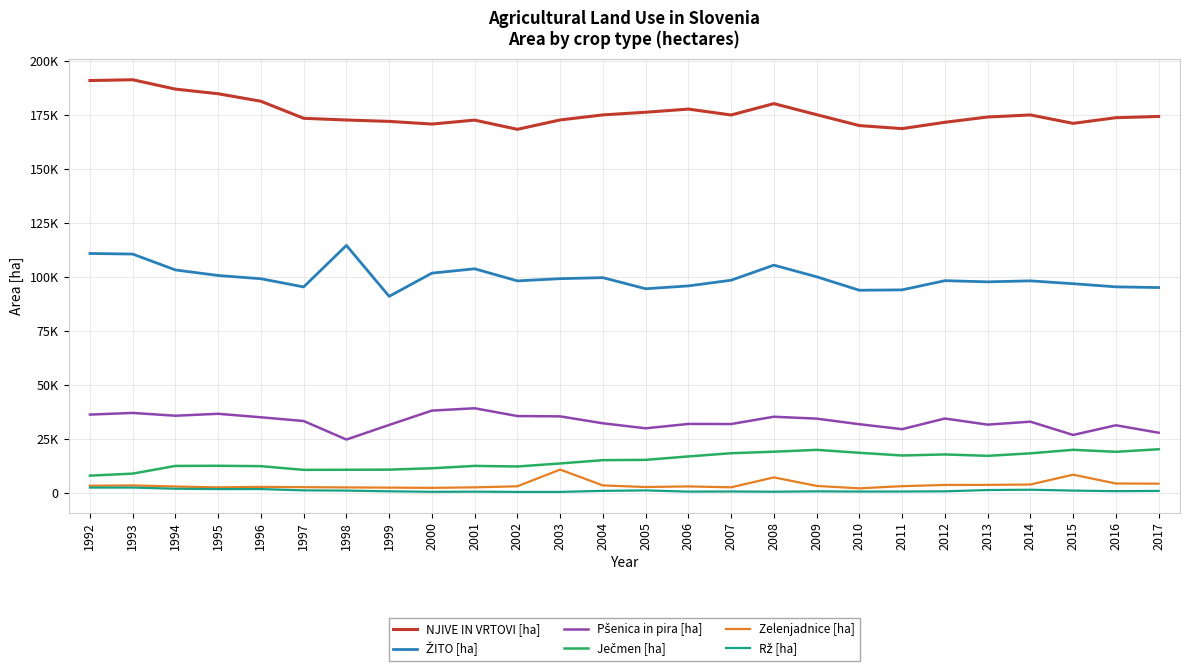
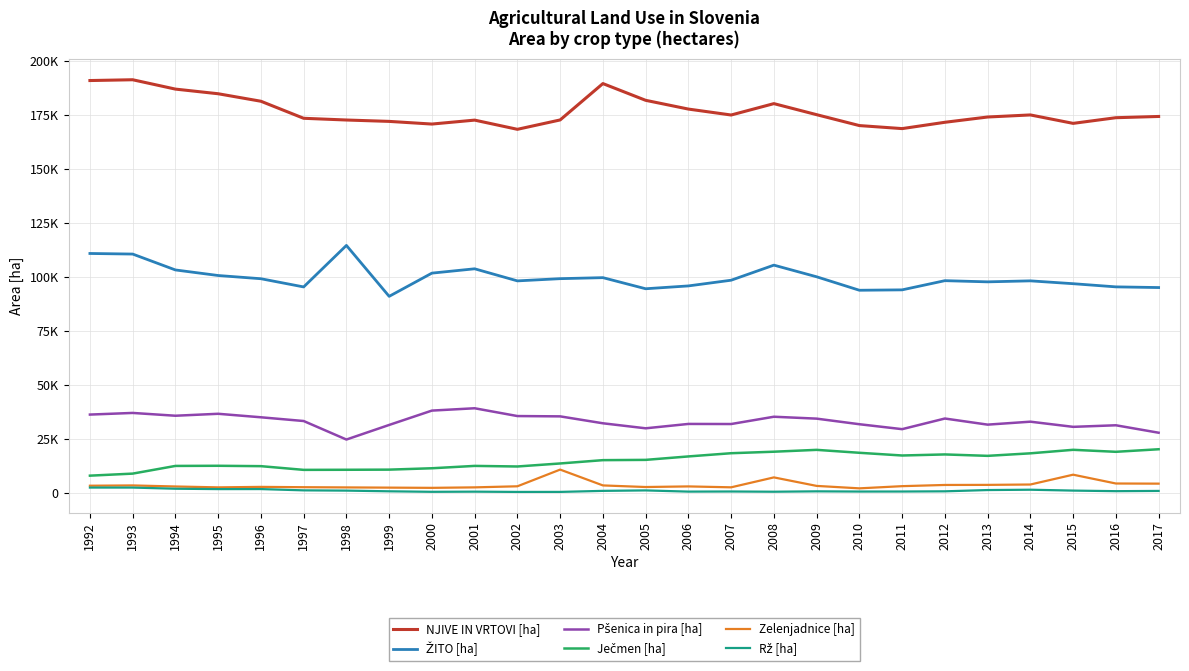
NJIVE IN VRTOVI [ha], 2004: 175000 -> 190000
NJIVE IN VRTOVI [ha], 2005: 176000 -> 182000
Pšenica in pira [ha], 2015: 27000 -> 31000
